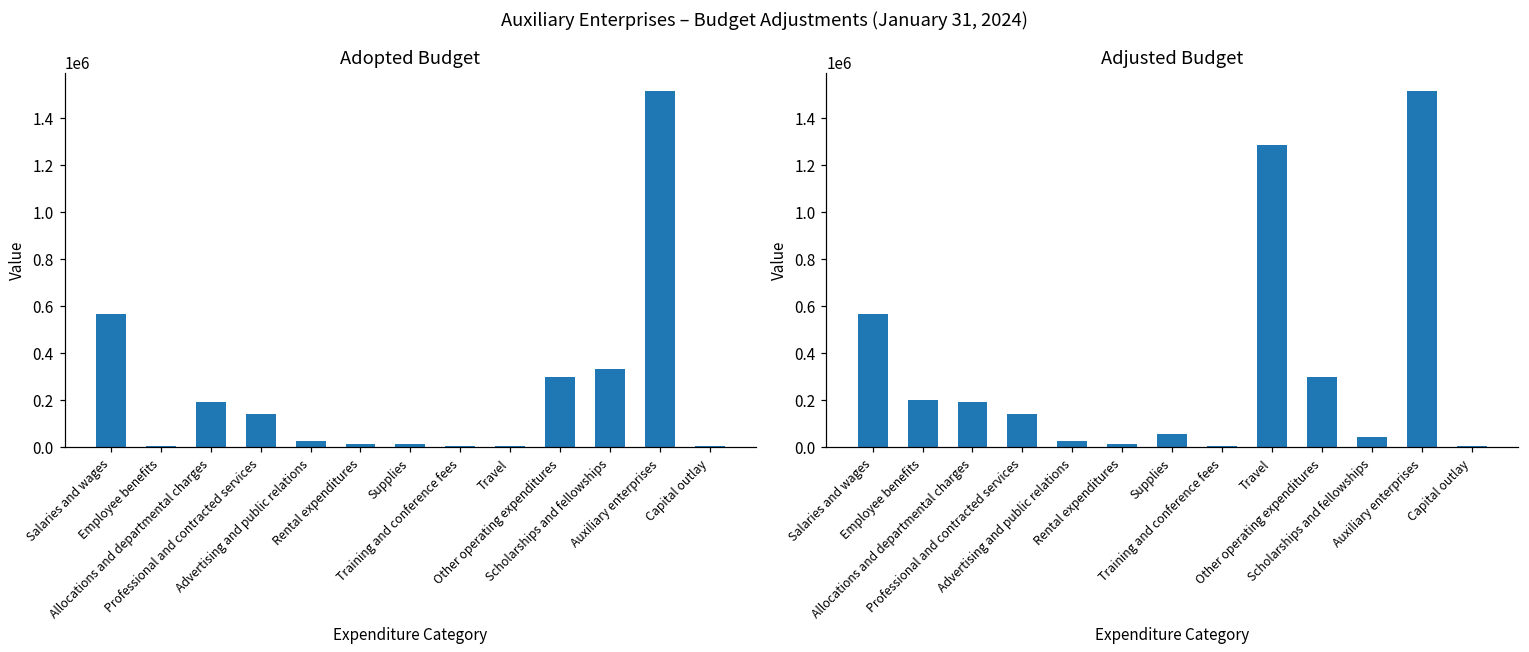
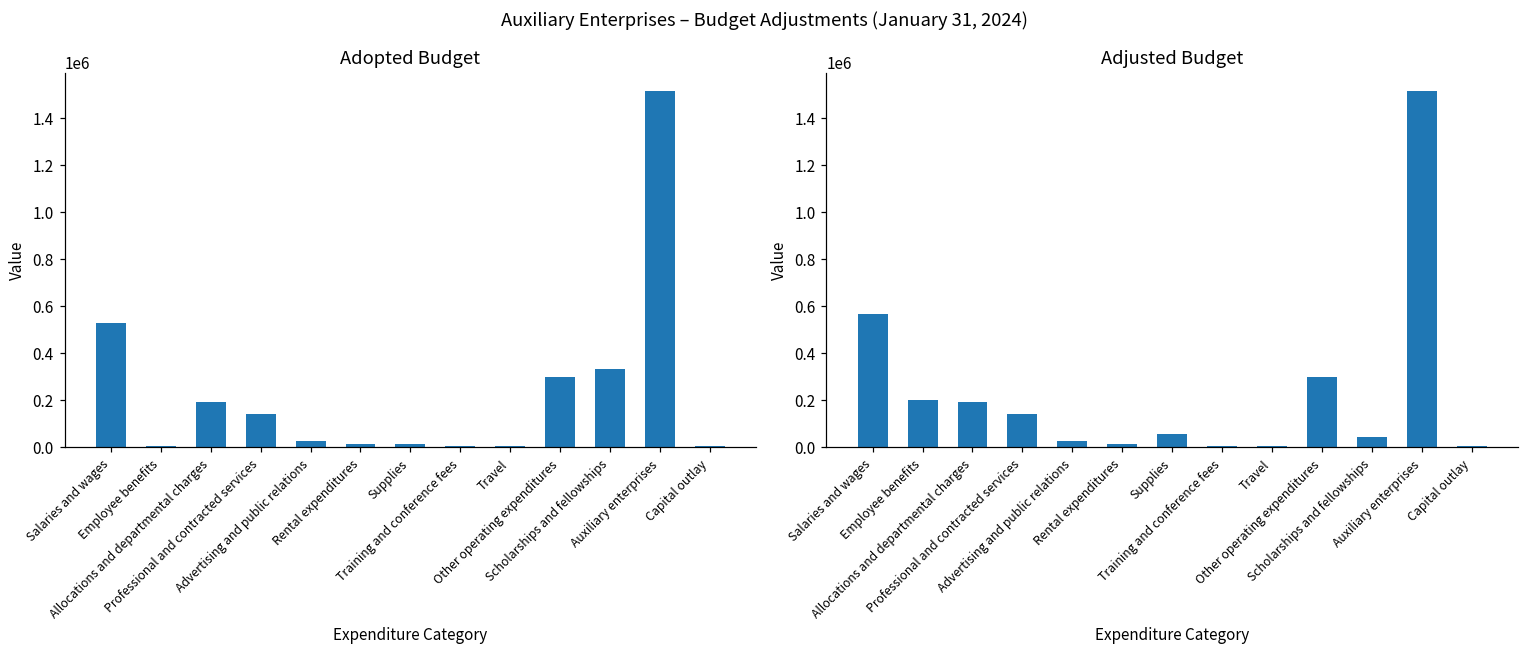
Adopted Budget, Salaries and wages: 570000 -> 530000
Adjusted Budget, Travel: 1280000 -> 0
